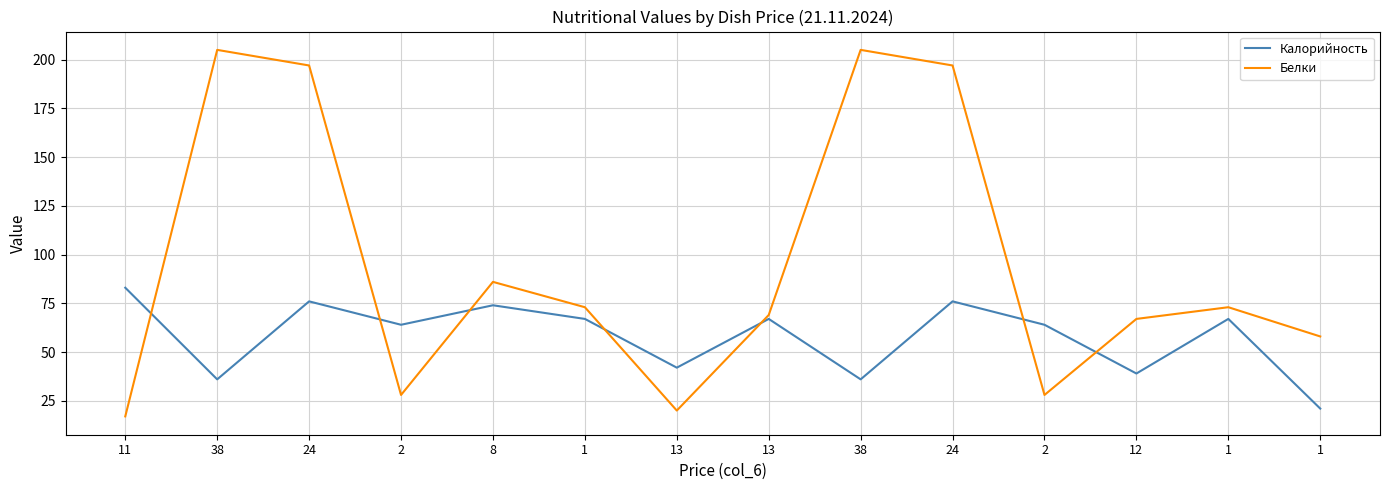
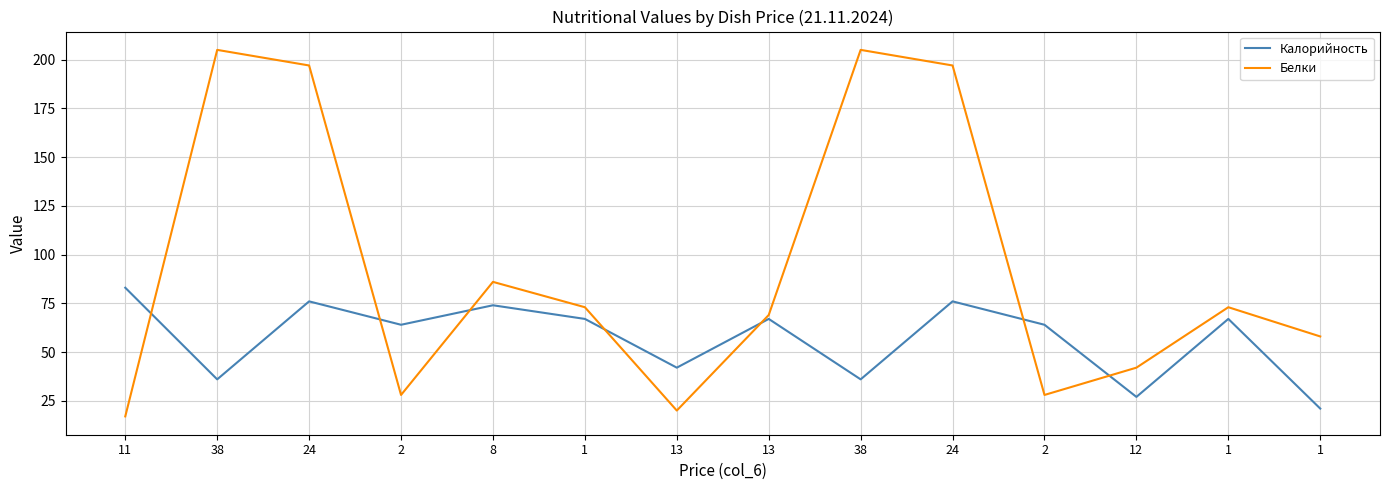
Калорийность, 12: 39 -> 27
Белки, 12: 67 -> 42
